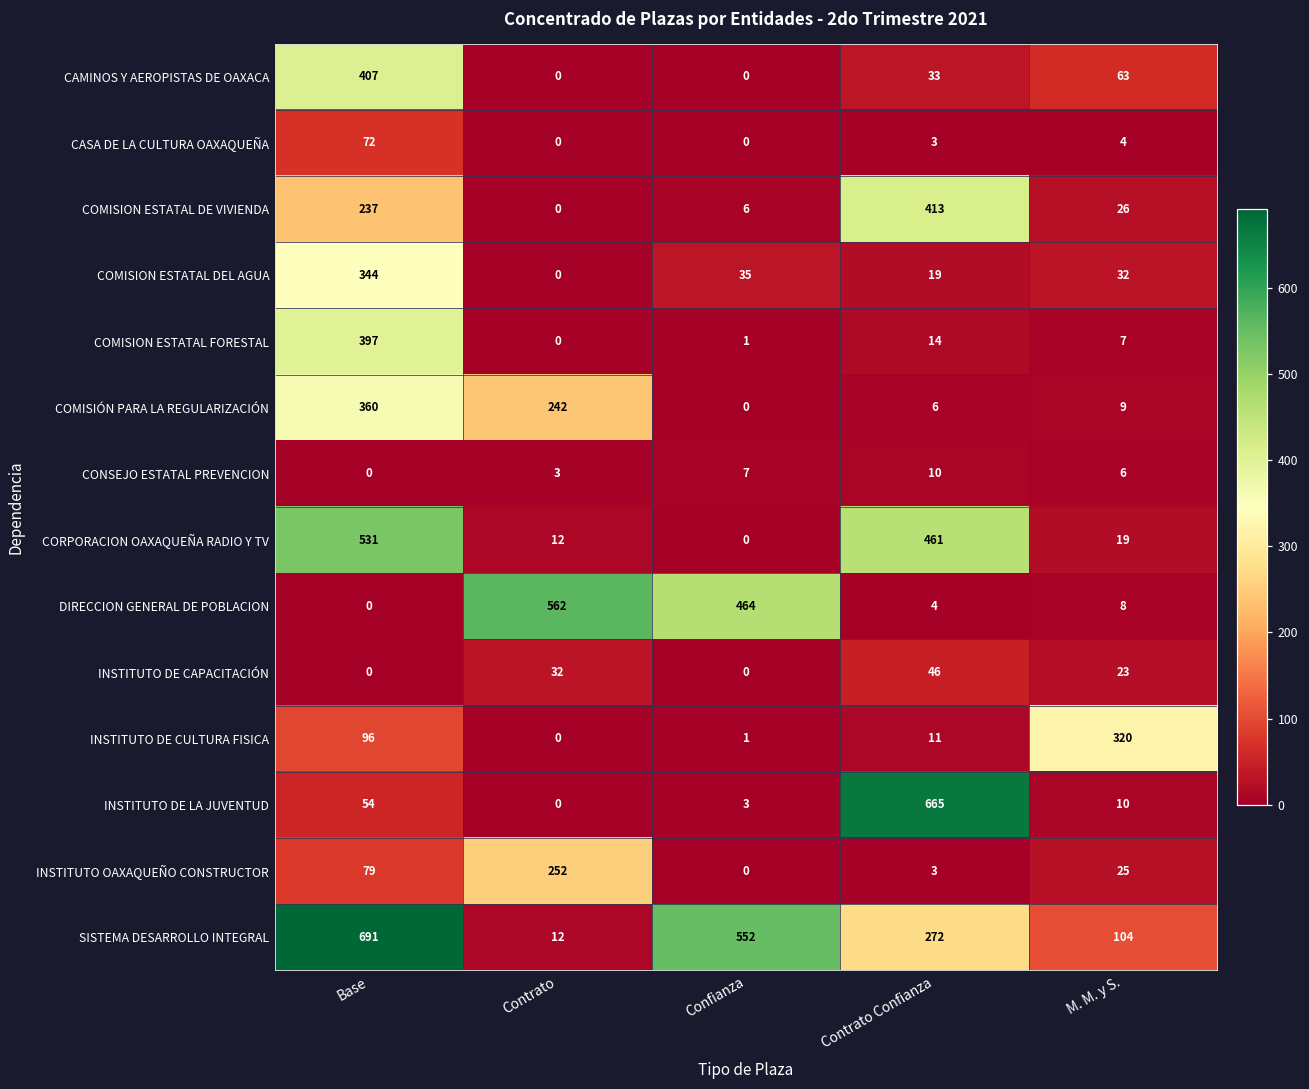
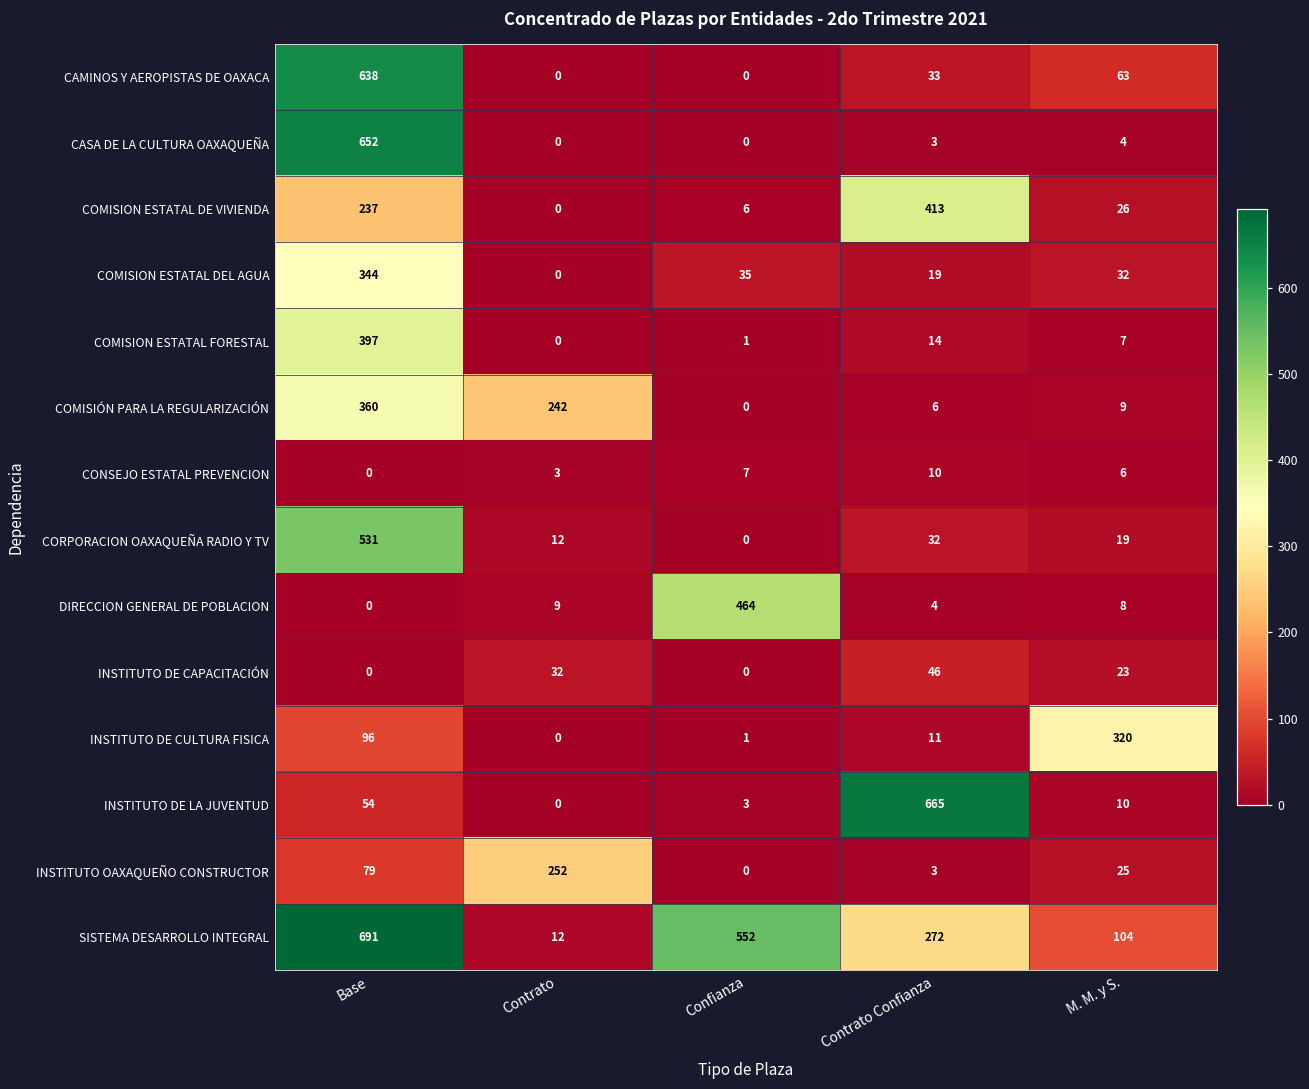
CAMINOS Y AEROPISTAS DE OAXACA, Base: 407 -> 638
CASA DE LA CULTURA OAXAQUEÑA, Base: 72 -> 652
CORPORACION OAXAQUEÑA RADIO Y TV, Contrato Confianza: 461 -> 32
DIRECCION GENERAL DE POBLACION, Contrato: 562 -> 9
